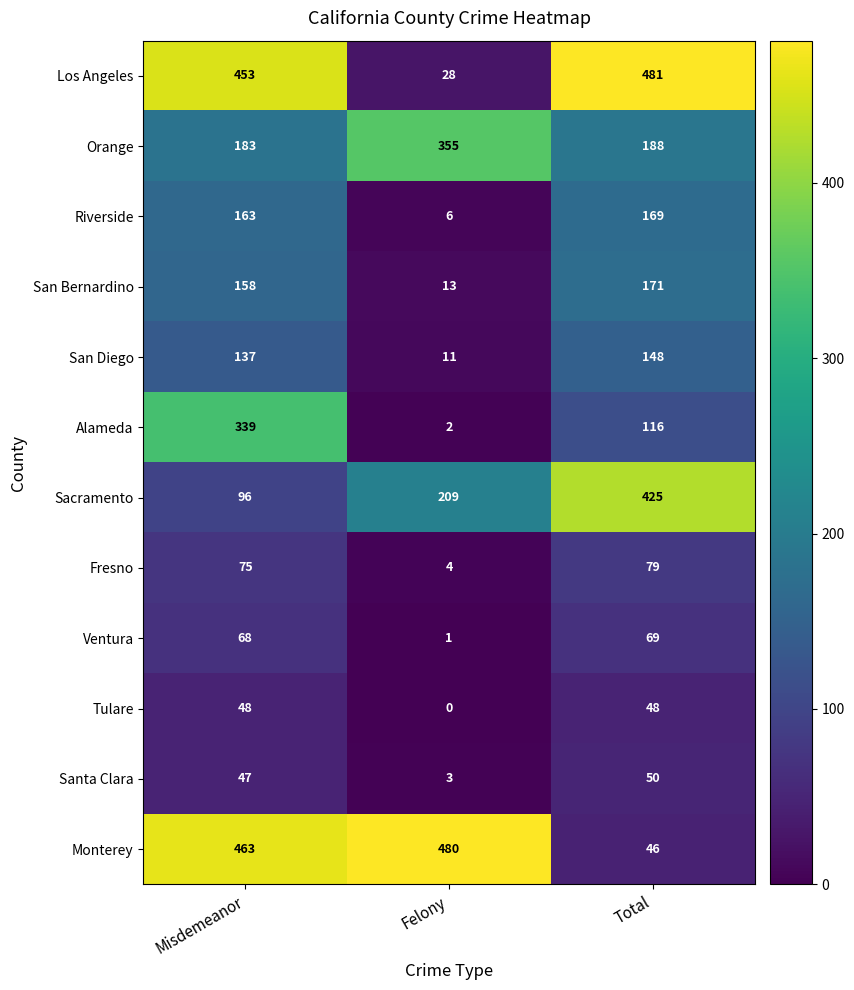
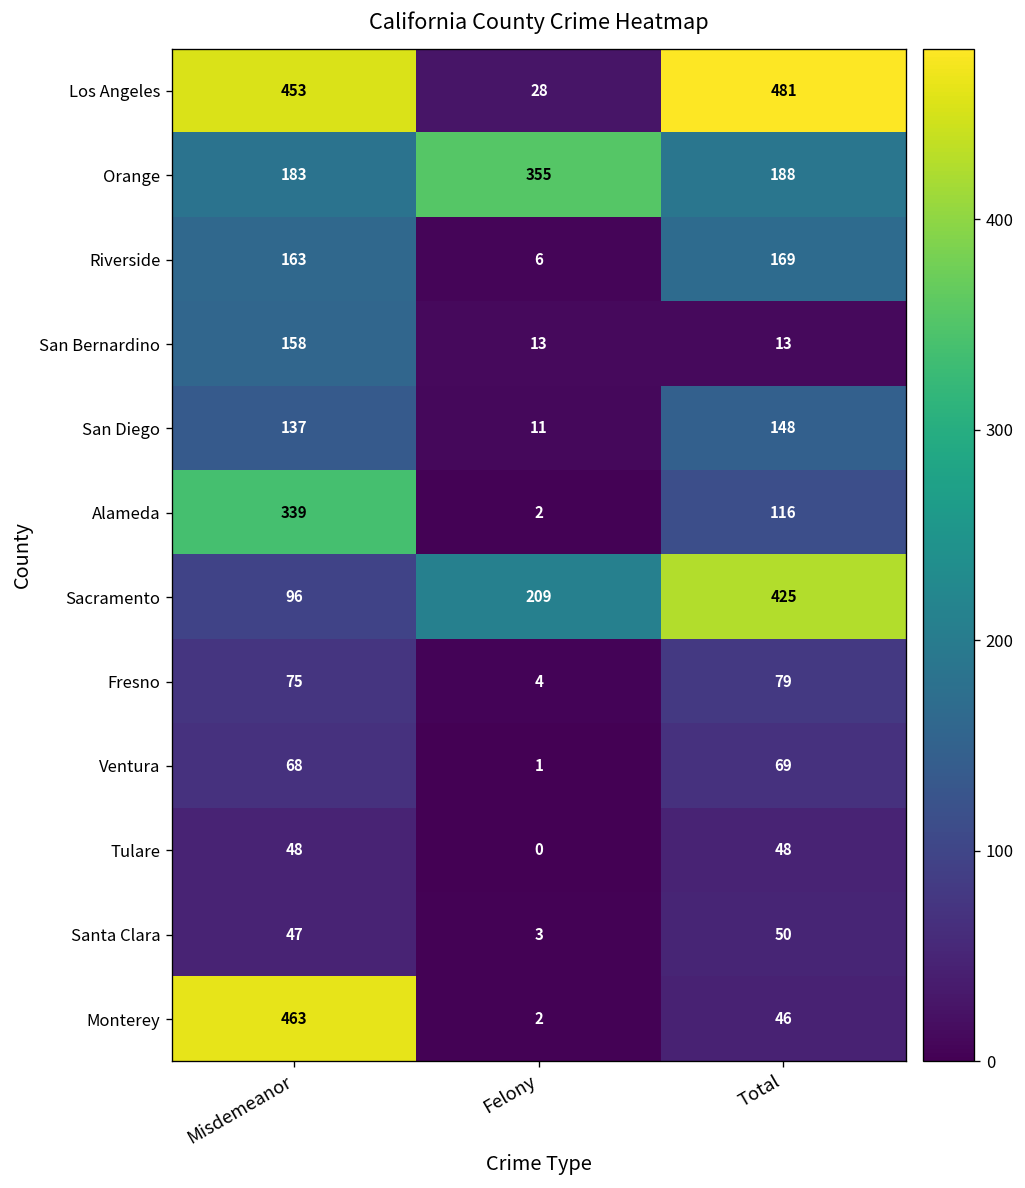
San Bernardino, Total: 171 -> 13
Monterey, Felony: 480 -> 2
